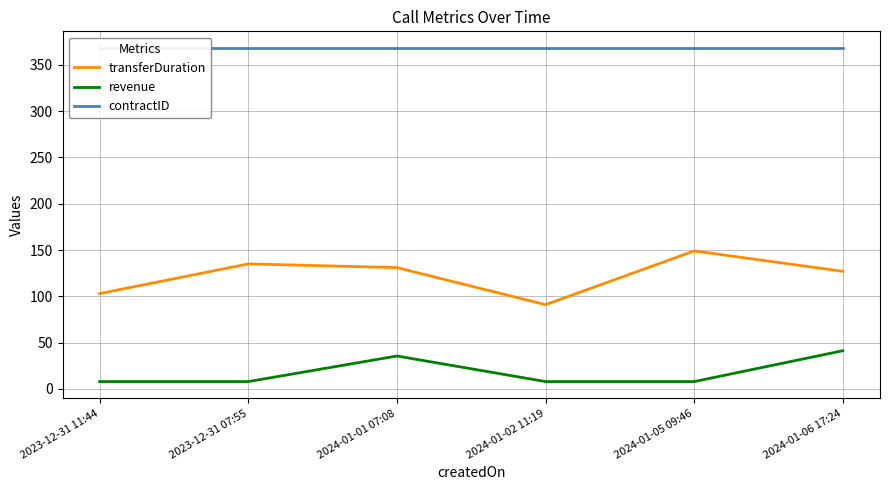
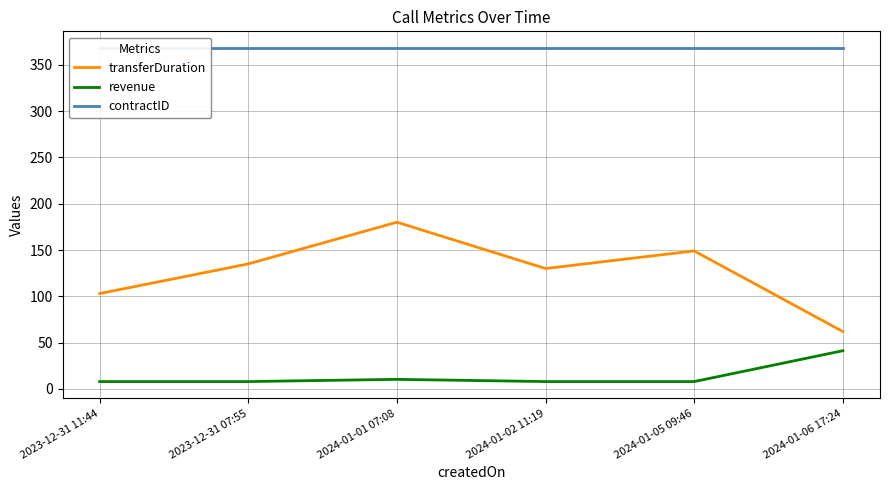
transferDuration, 2024-01-01 07:08: 130 -> 180
revenue, 2024-01-01 07:08: 40 -> 10
transferDuration, 2024-01-02 11:19: 90 -> 130
transferDuration, 2024-01-06 17:24: 130 -> 60
